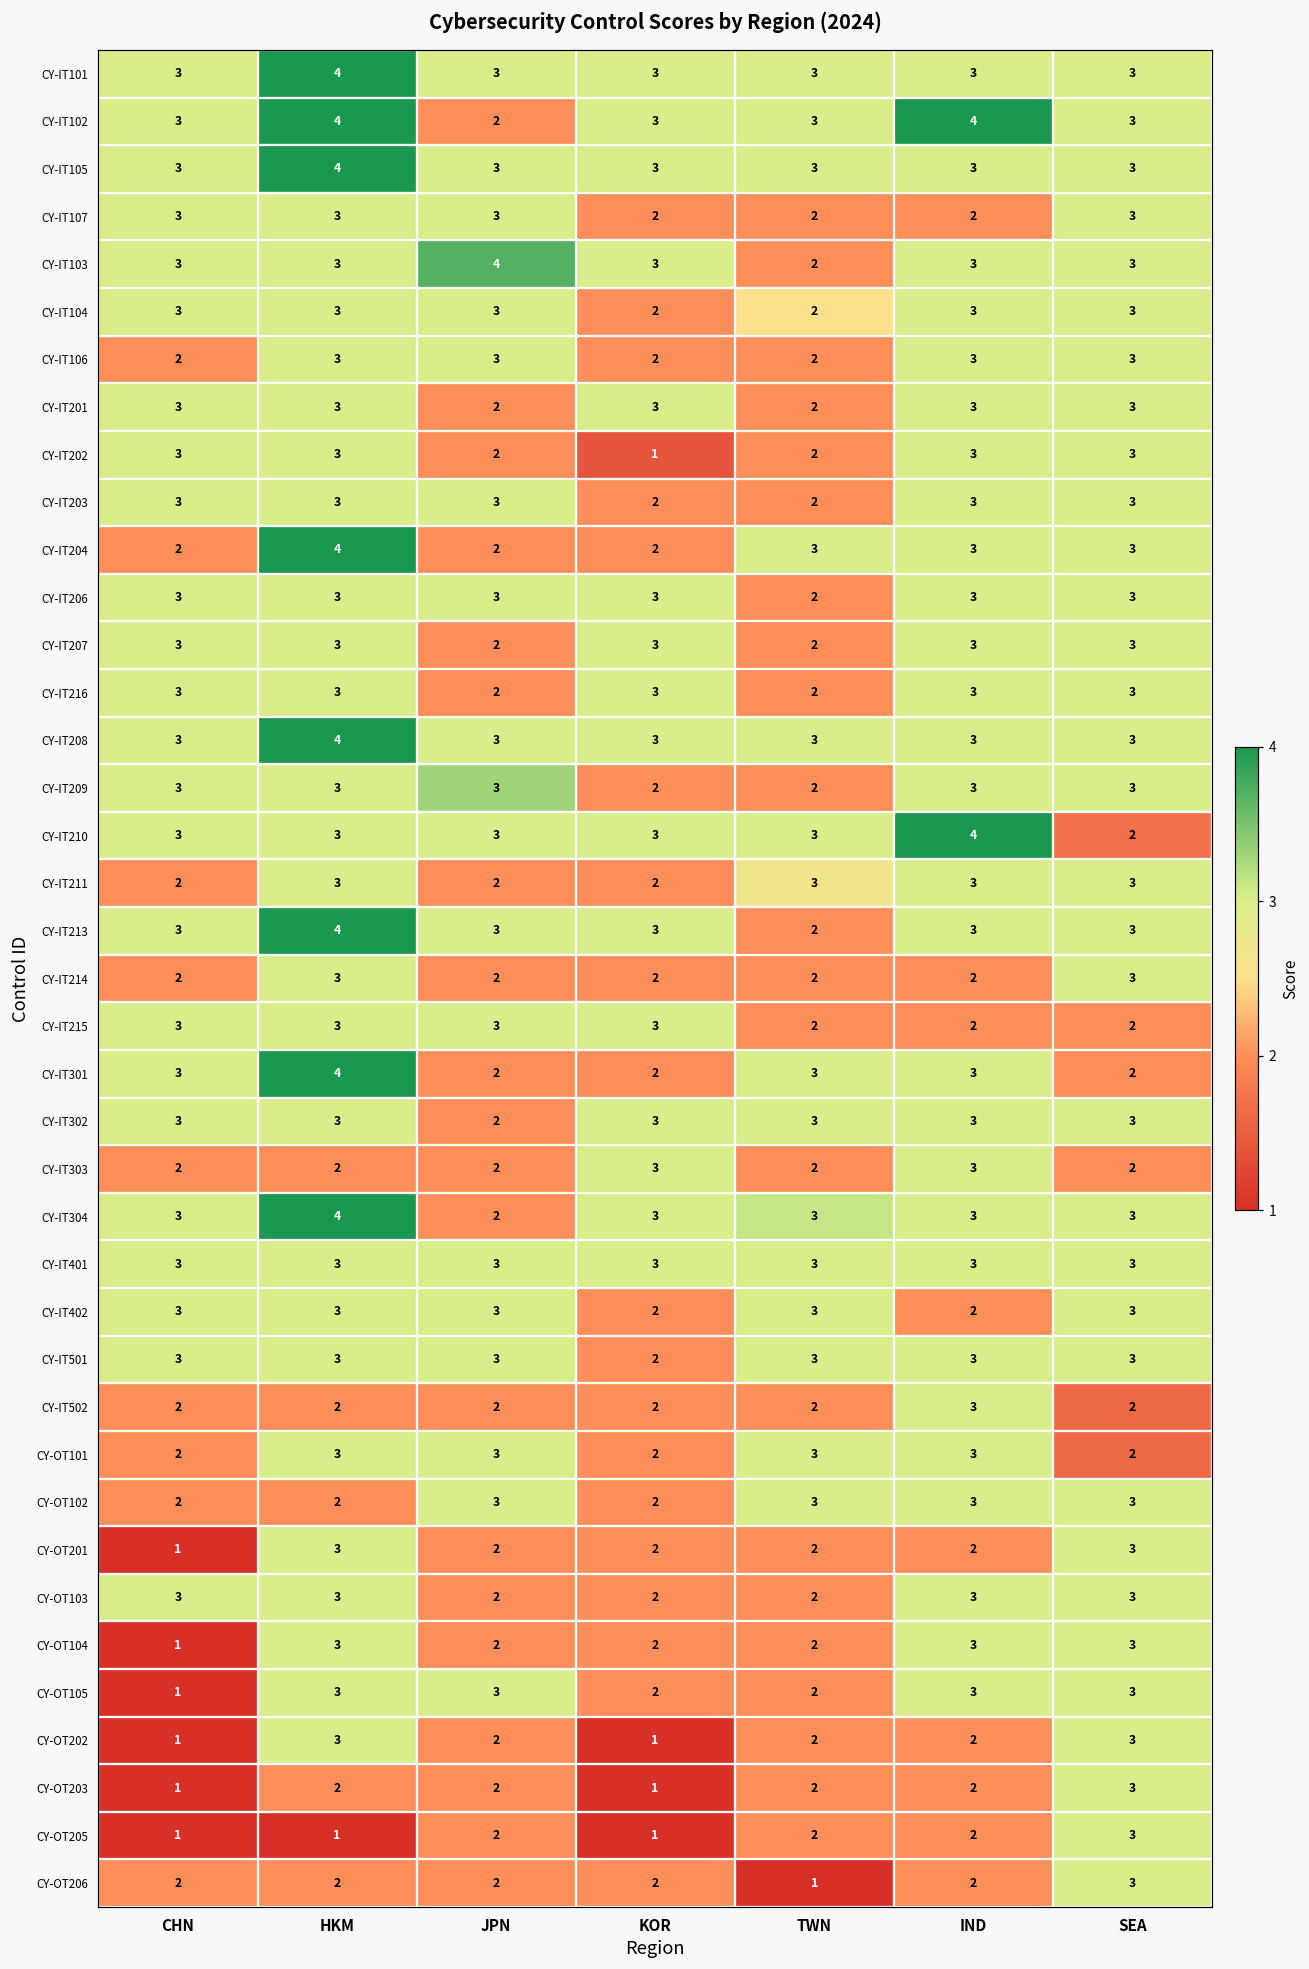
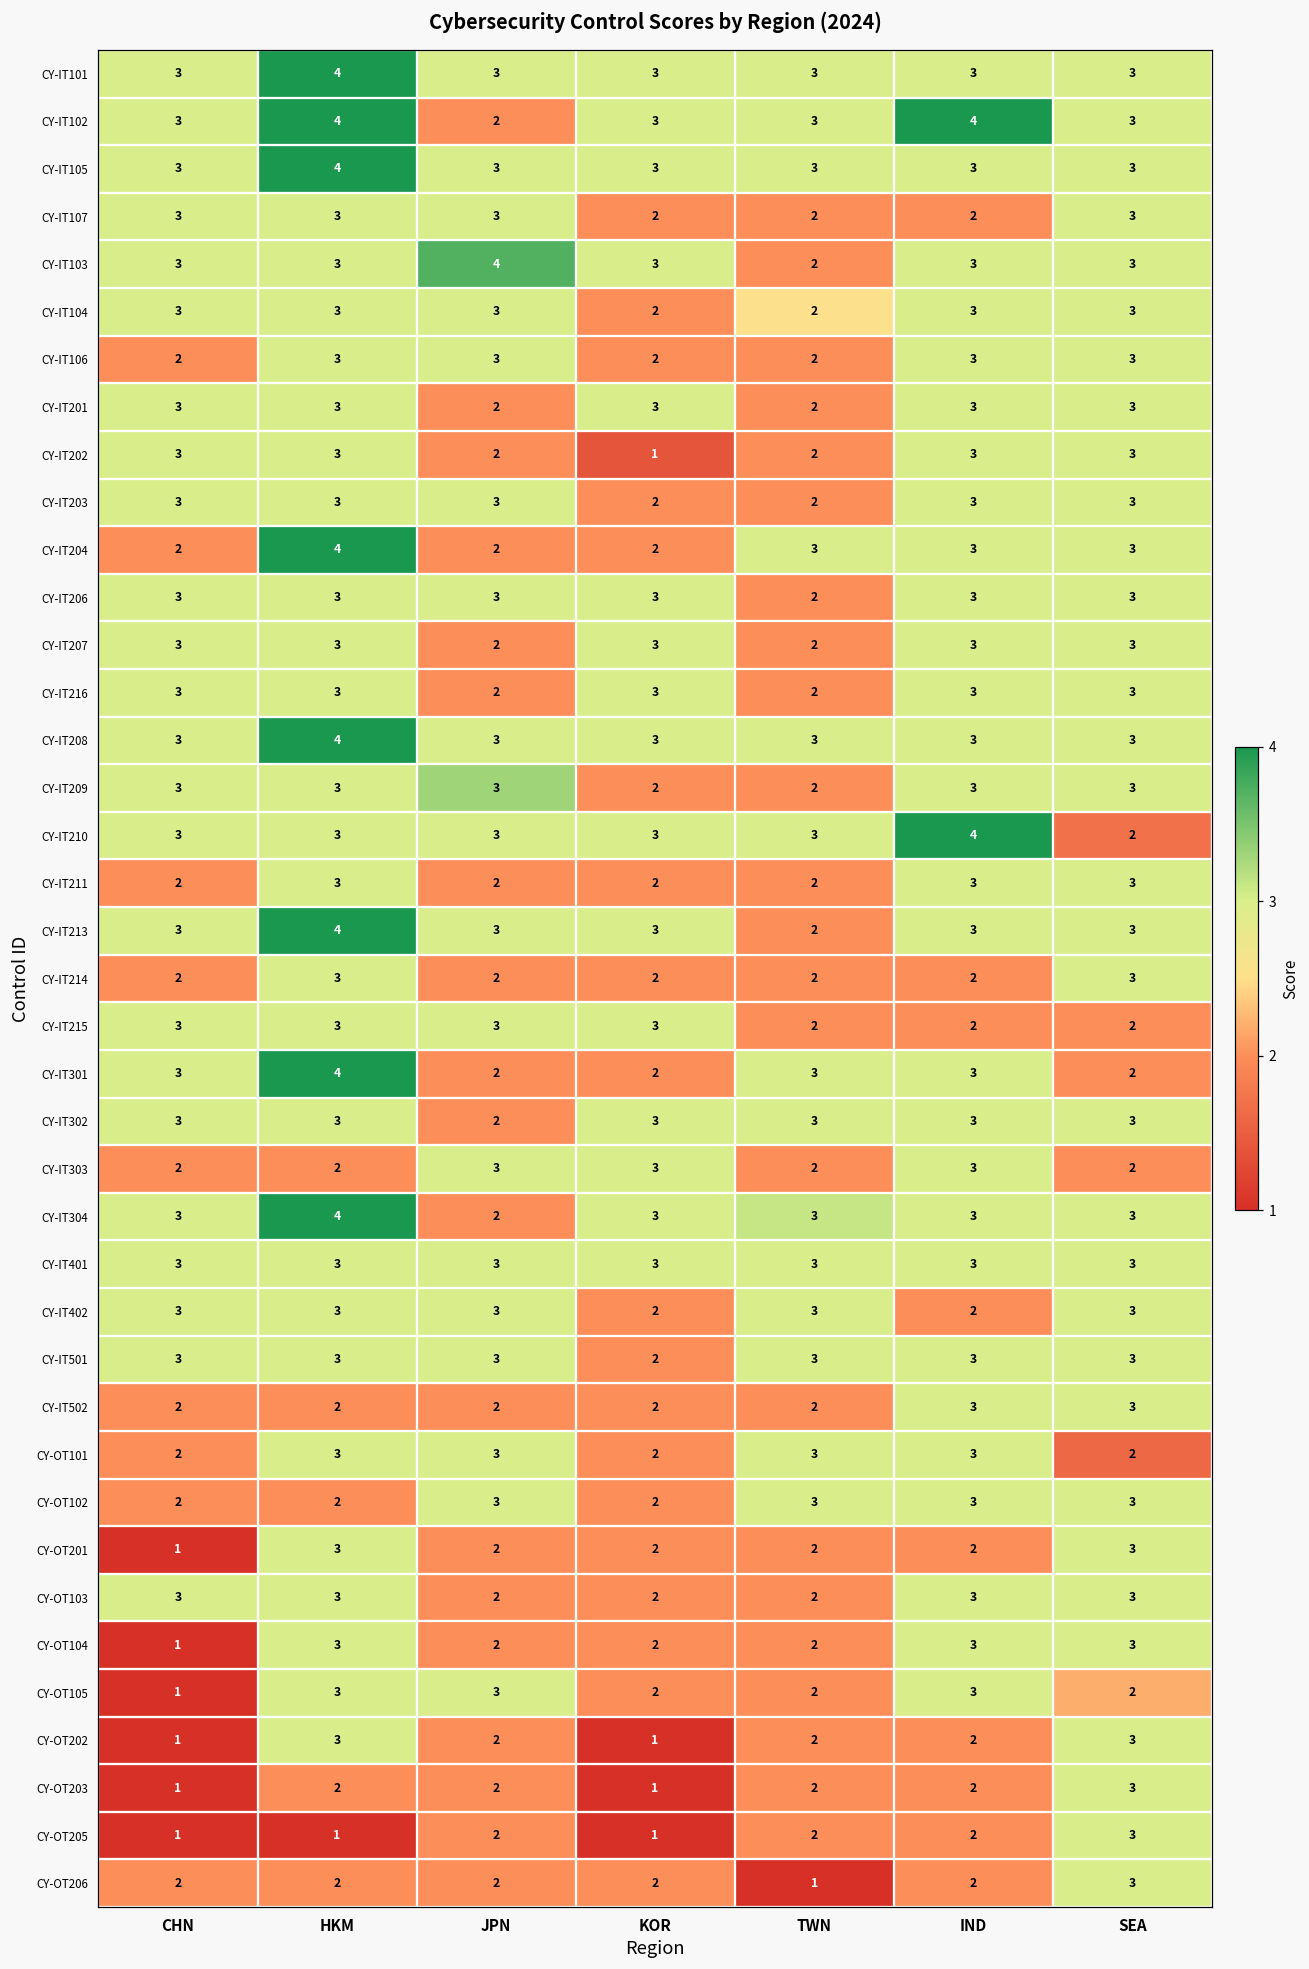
CY-IT211, TWN: 3 -> 2
CY-IT303, JPN: 2 -> 3
CY-IT502, SEA: 2 -> 3
CY-OT105, SEA: 3 -> 2
